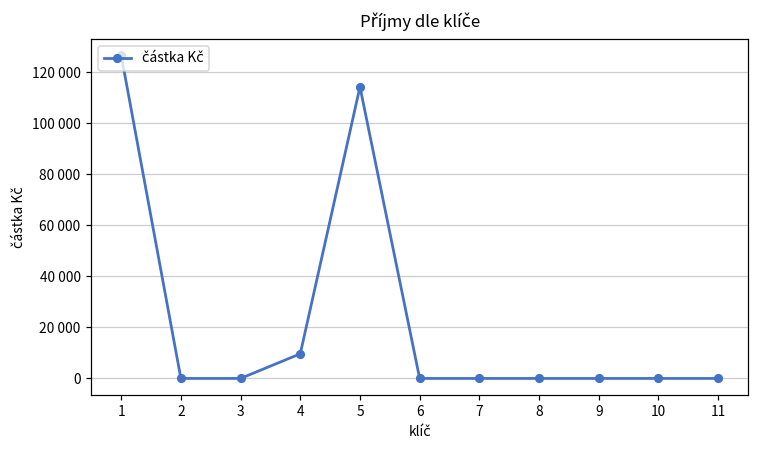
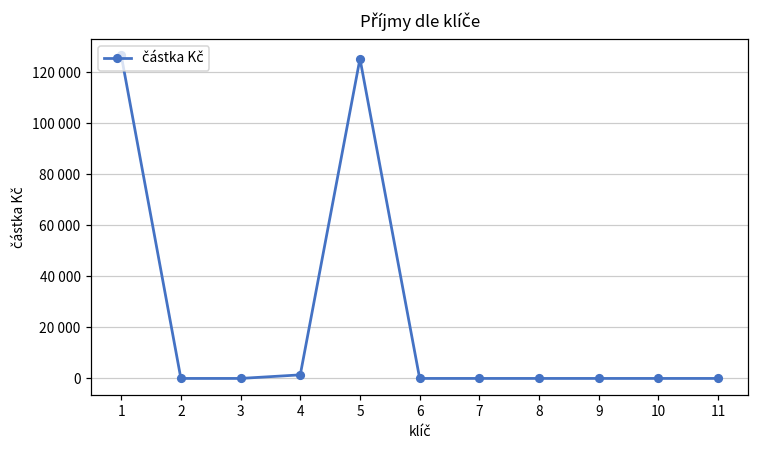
4: 10000 -> 1000
5: 114000 -> 125000
